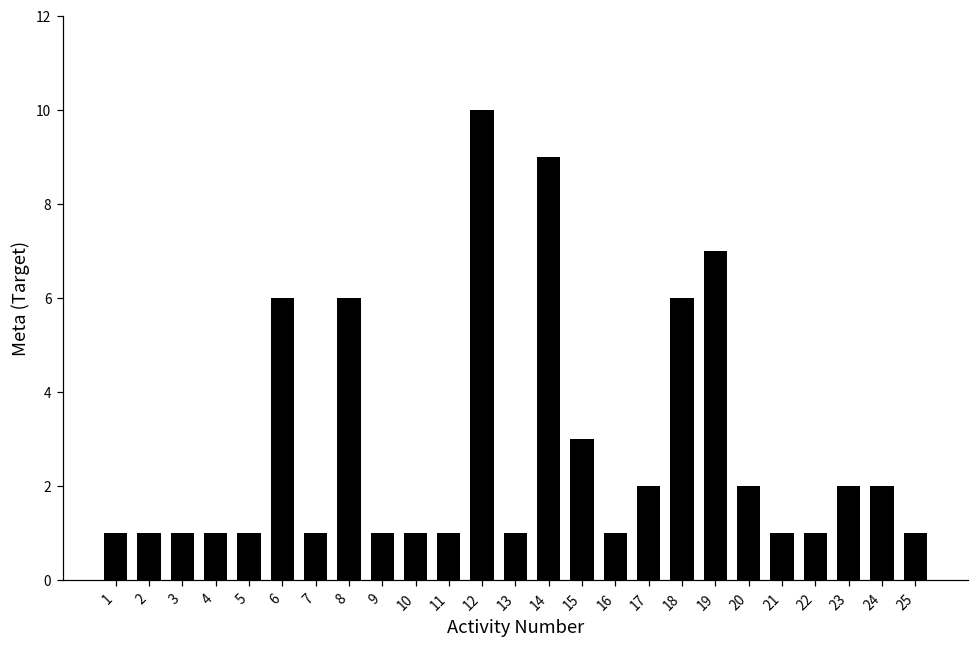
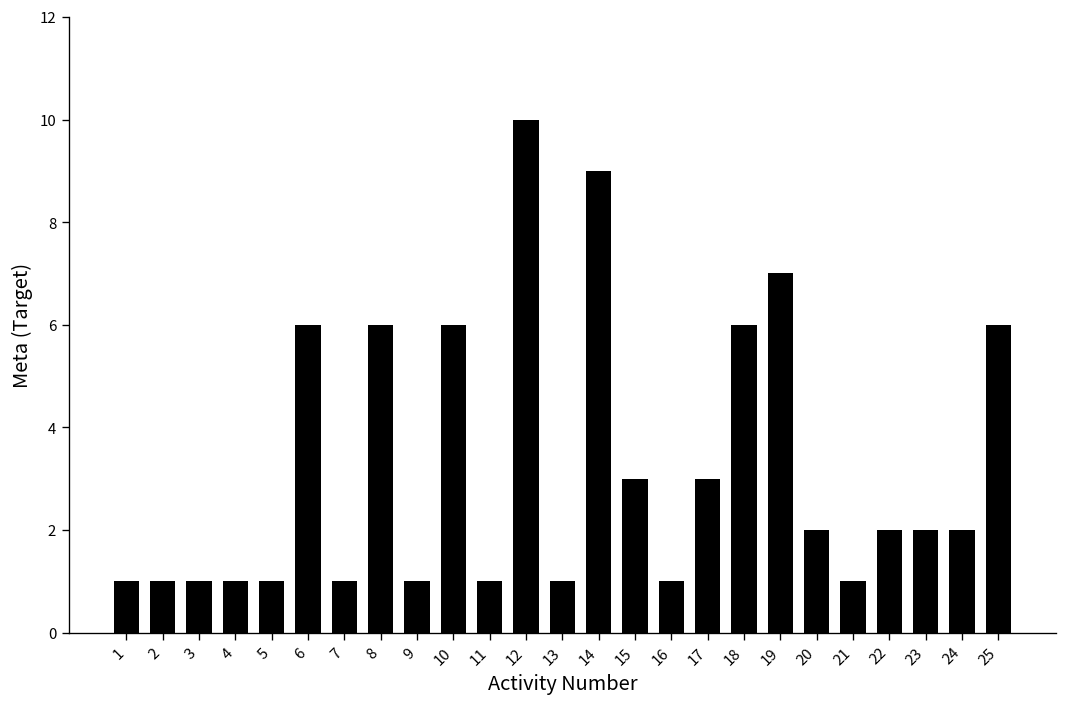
10: 1 -> 6
17: 2 -> 3
22: 1 -> 2
25: 1 -> 6
